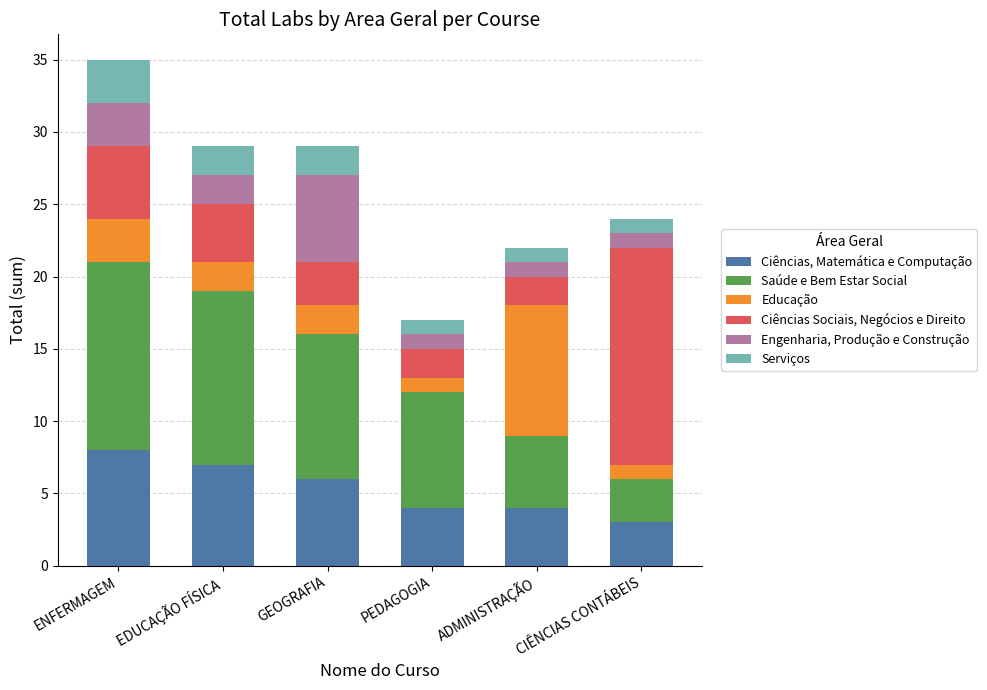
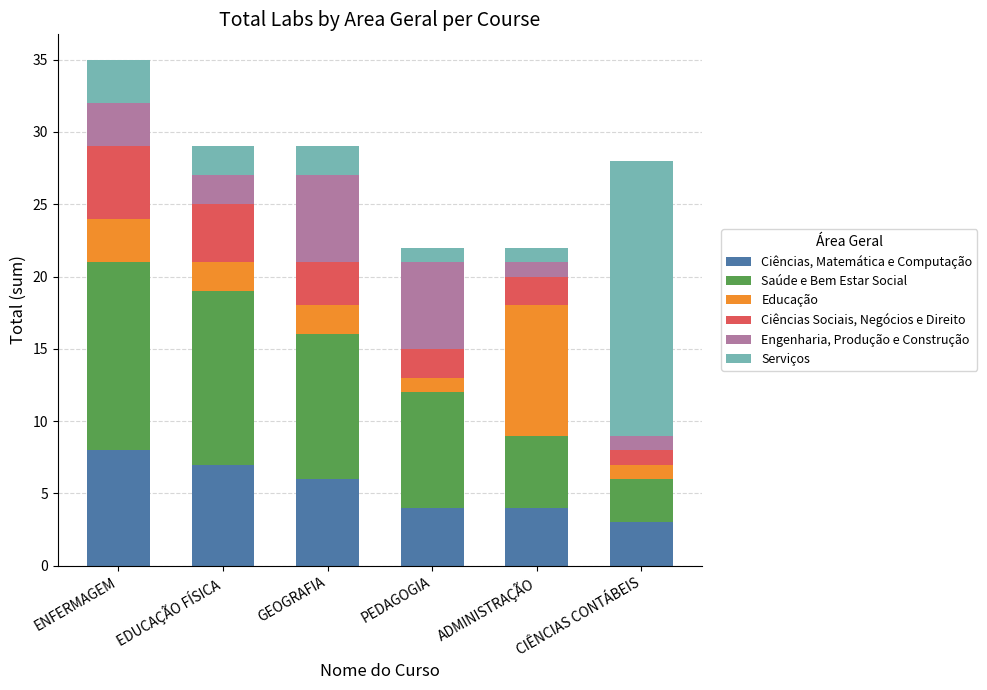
Engenharia, Produção e Construção, PEDAGOGIA: 1 -> 6
Ciências Sociais, Negócios e Direito, CIÊNCIAS CONTÁBEIS: 15 -> 1
Serviços, CIÊNCIAS CONTÁBEIS: 1 -> 19
